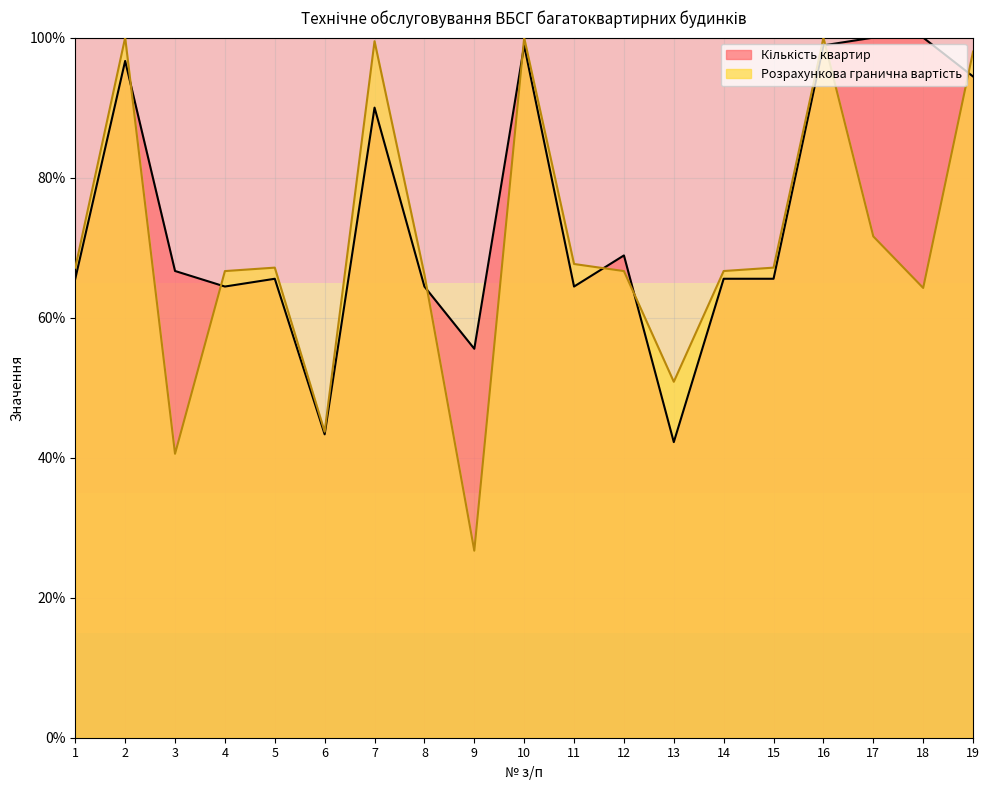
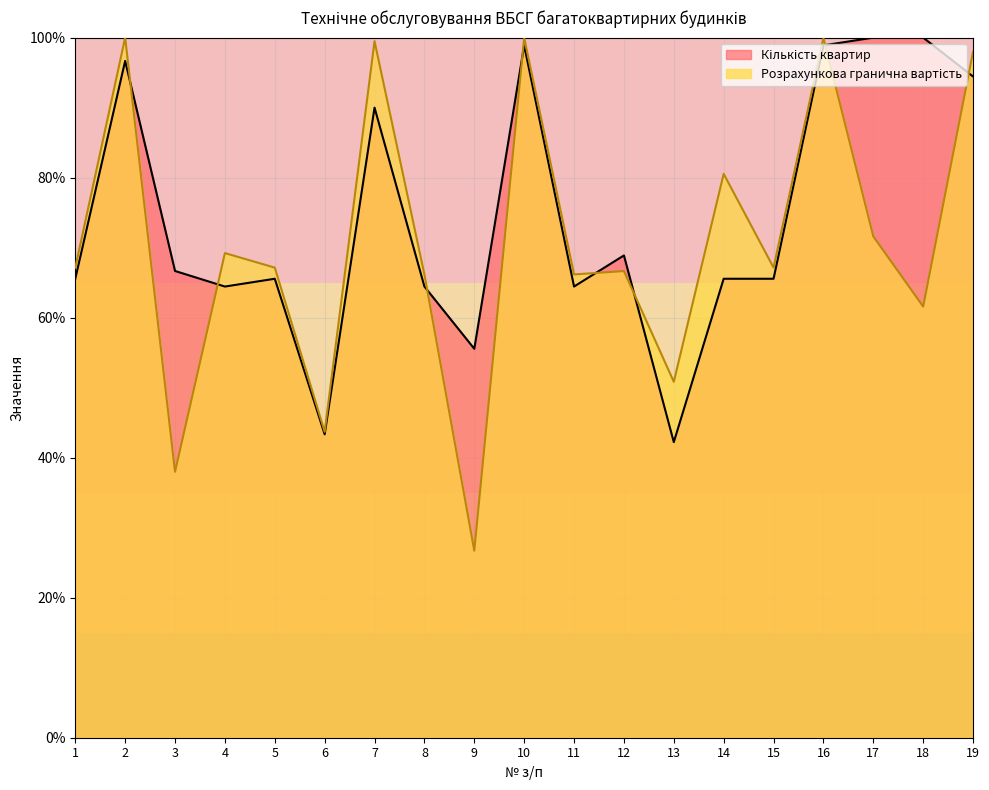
Розрахункова гранична вартість, 3: 41% -> 38%
Розрахункова гранична вартість, 4: 67% -> 69%
Розрахункова гранична вартість, 11: 68% -> 66%
Розрахункова гранична вартість, 14: 67% -> 81%
Розрахункова гранична вартість, 18: 64% -> 62%
